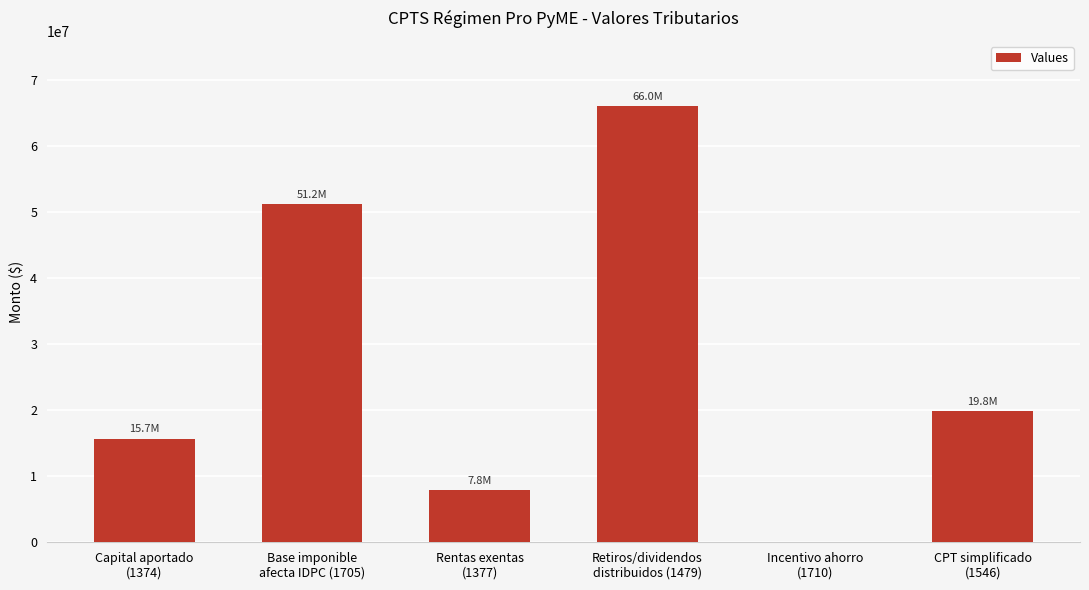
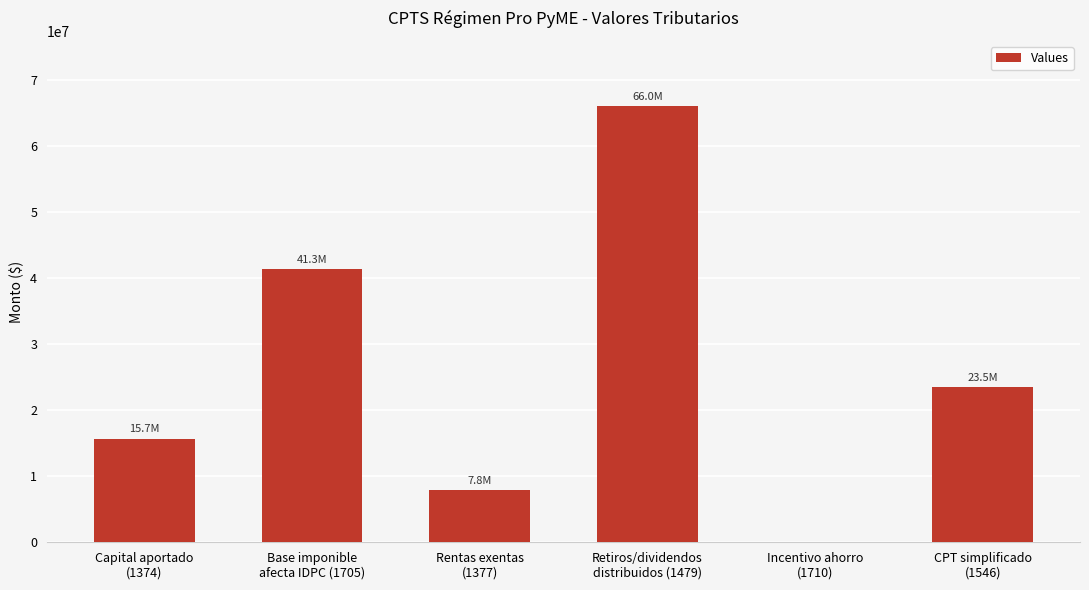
Base imponible afecta IDPC (1705): 51.2M -> 41.3M
CPT simplificado (1546): 19.8M -> 23.5M
